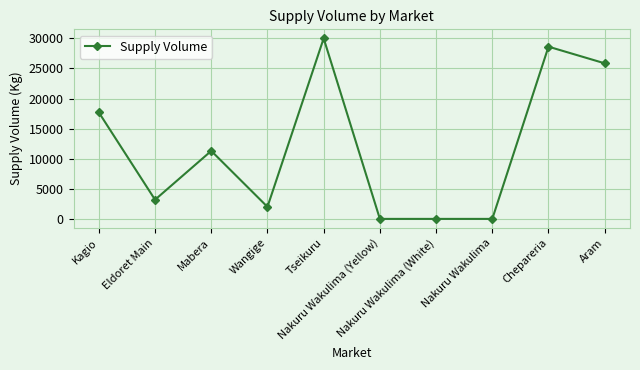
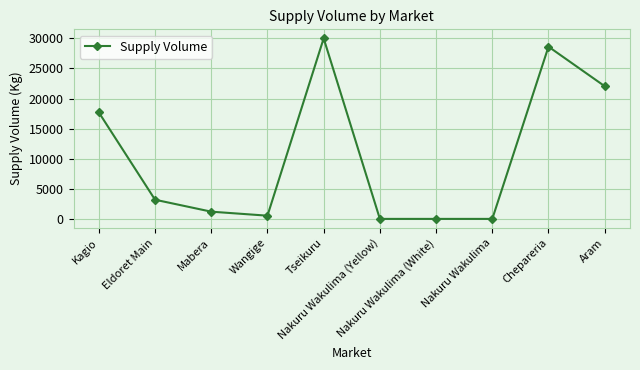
Mabera: 11000 -> 1000
Wangige: 2000 -> 1000
Aram: 26000 -> 22000
